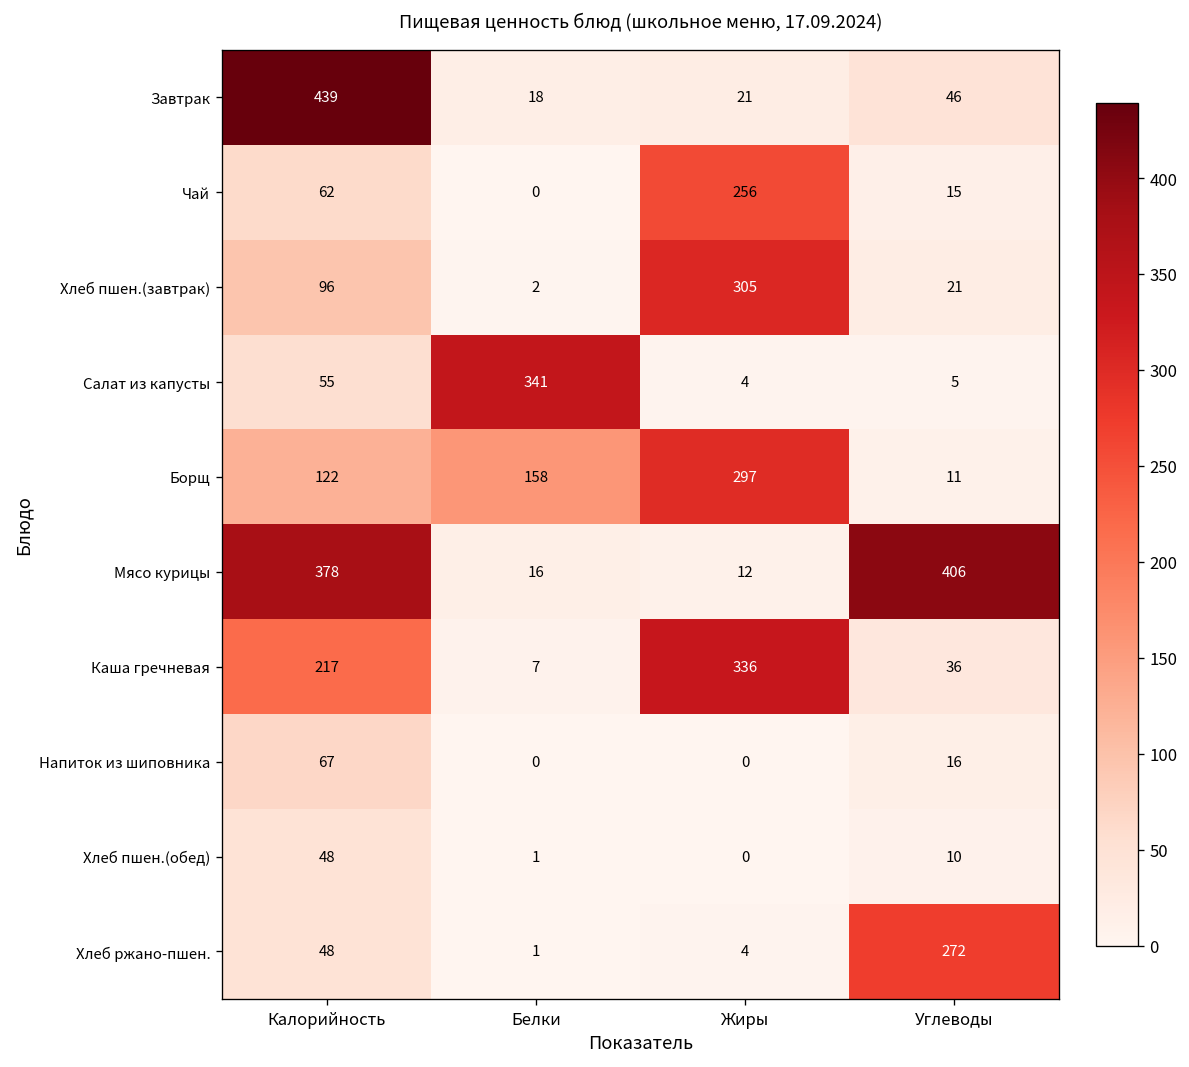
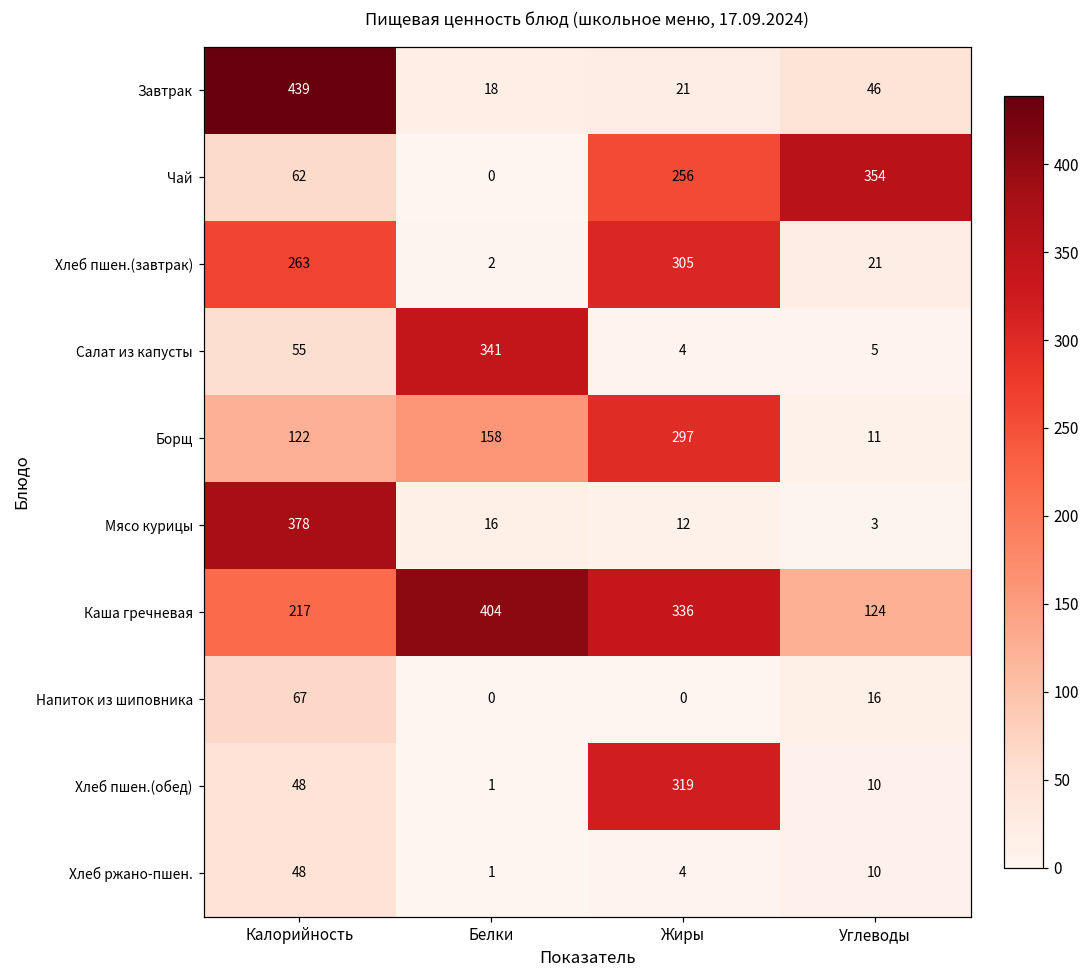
Чай, Углеводы: 15 -> 354
Хлеб пшен.(завтрак), Калорийность: 96 -> 263
Мясо курицы, Углеводы: 406 -> 3
Каша гречневая, Белки: 7 -> 404
Каша гречневая, Углеводы: 36 -> 124
Хлеб пшен.(обед), Жиры: 0 -> 319
Хлеб ржано-пшен., Углеводы: 272 -> 10
